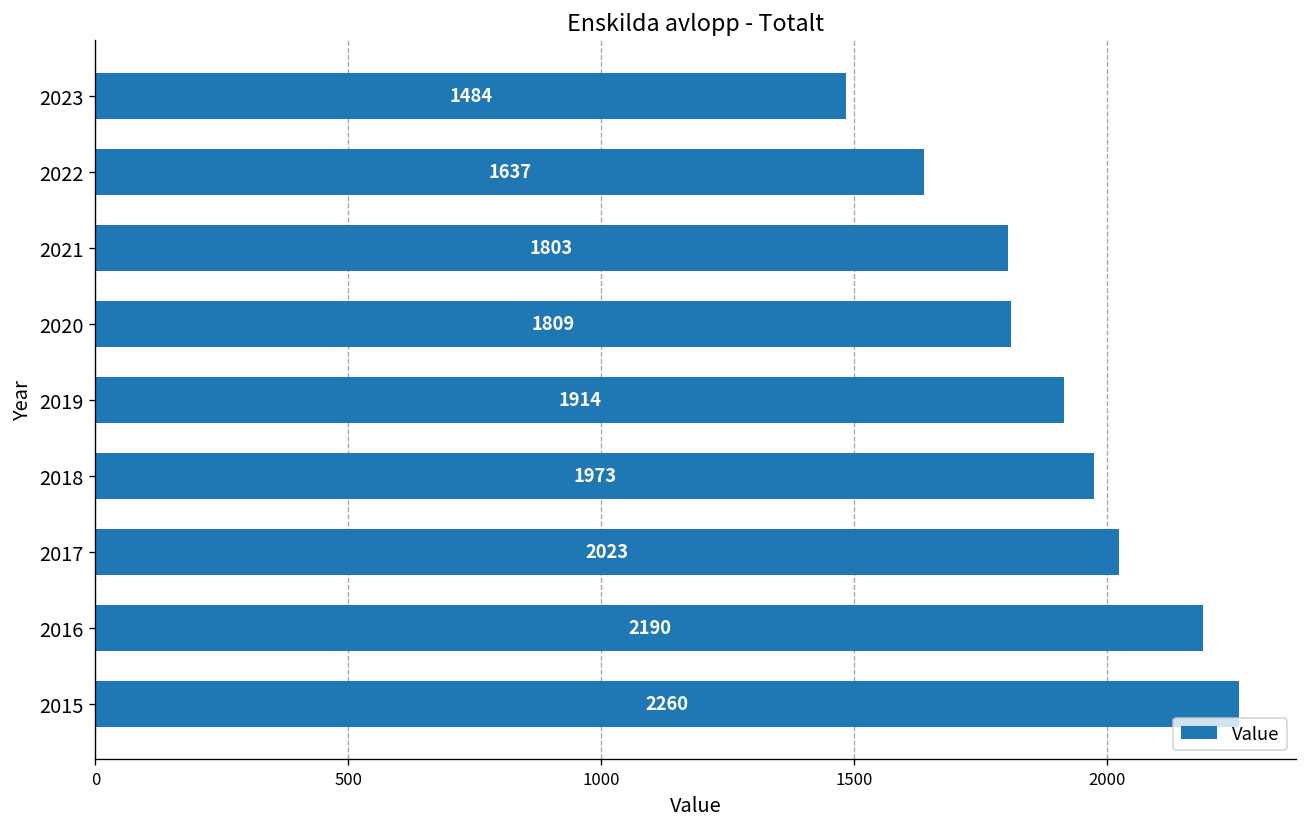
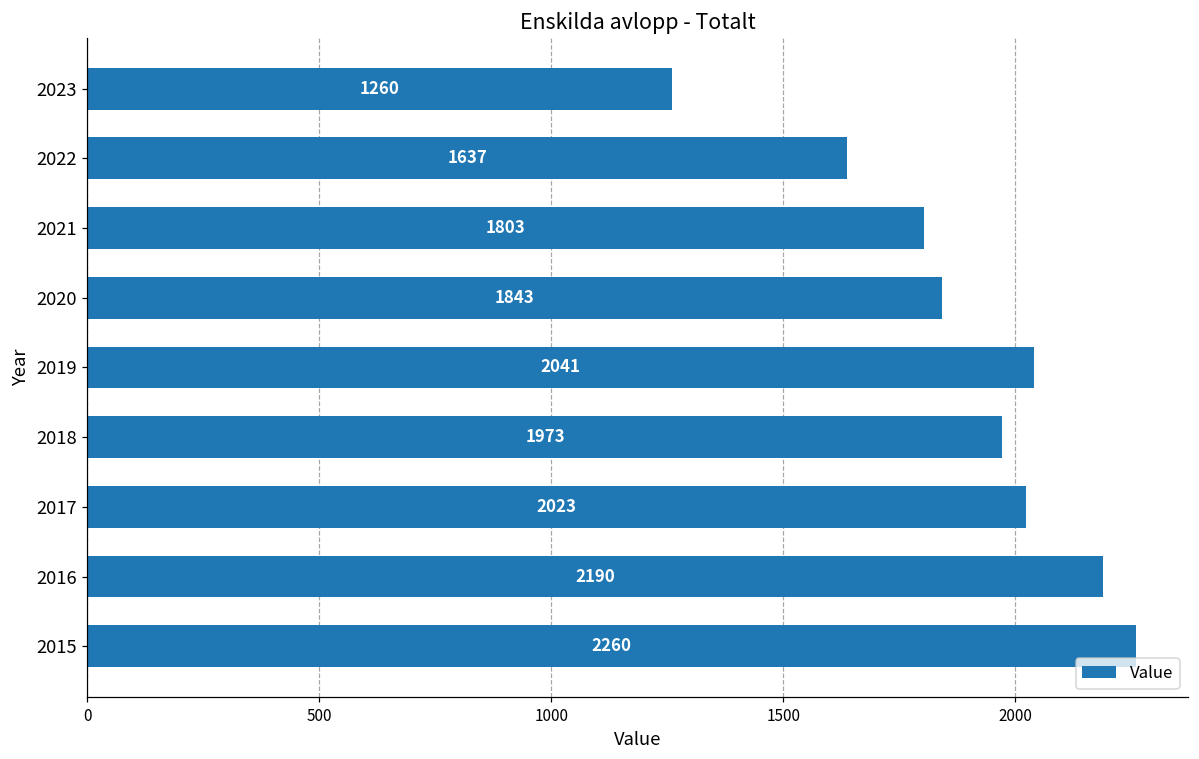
2023: 1484 -> 1260
2020: 1809 -> 1843
2019: 1914 -> 2041
